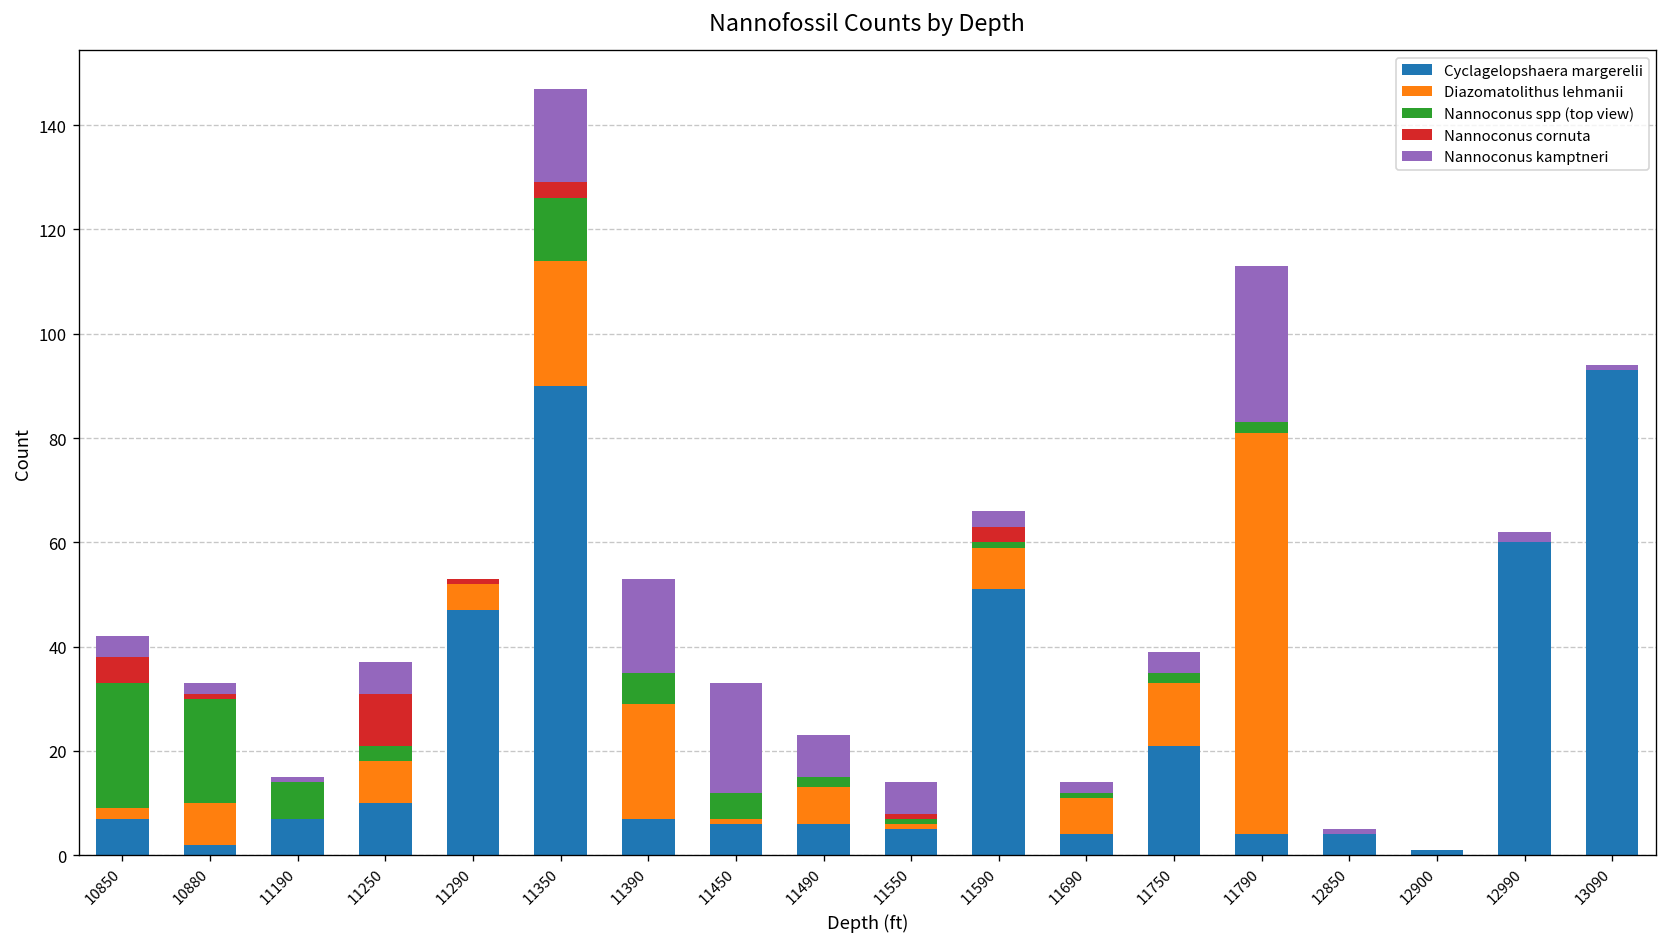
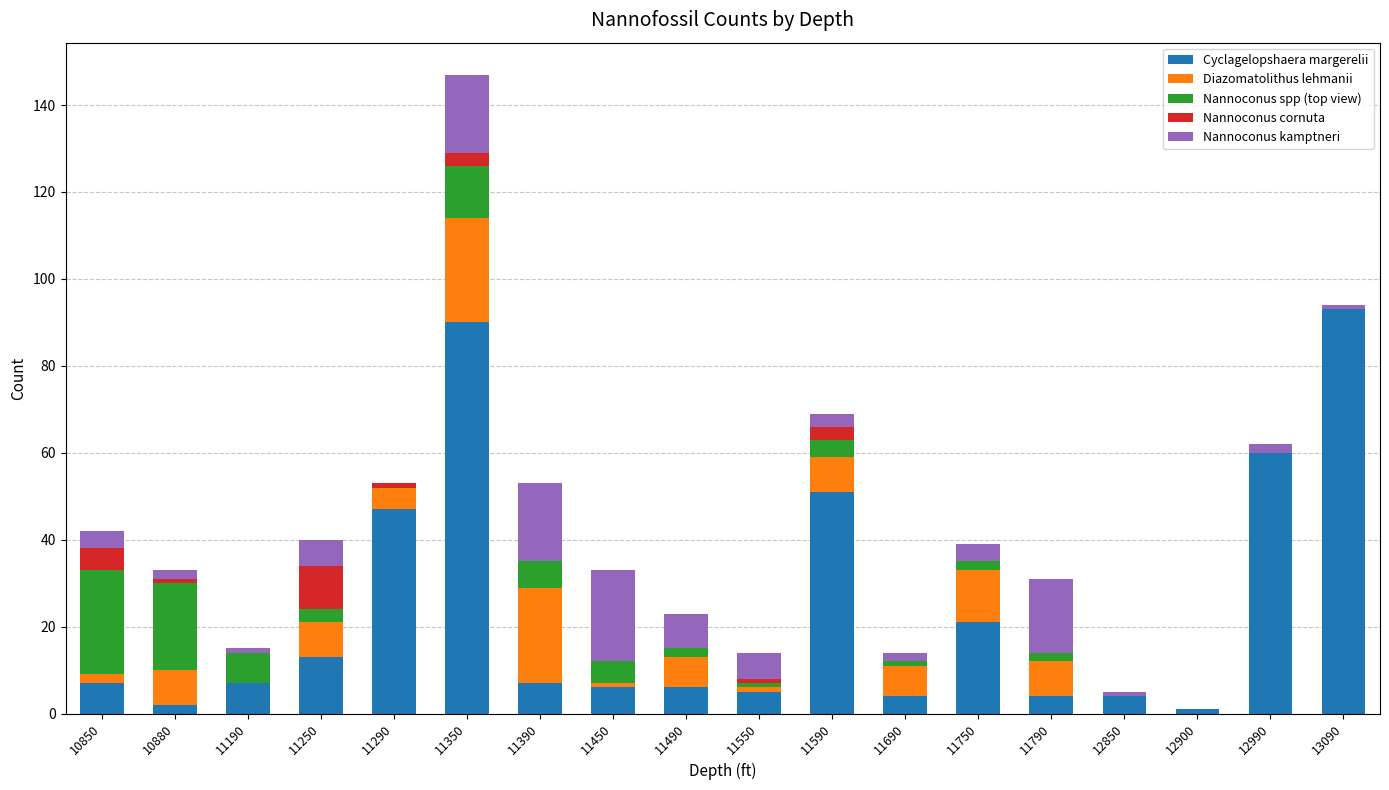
Cyclagelopshaera margerelii, 11250: 10 -> 13
Nannoconus spp (top view), 11590: 1 -> 4
Diazomatolithus lehmanii, 11790: 77 -> 8
Nannoconus kamptneri, 11790: 30 -> 17
